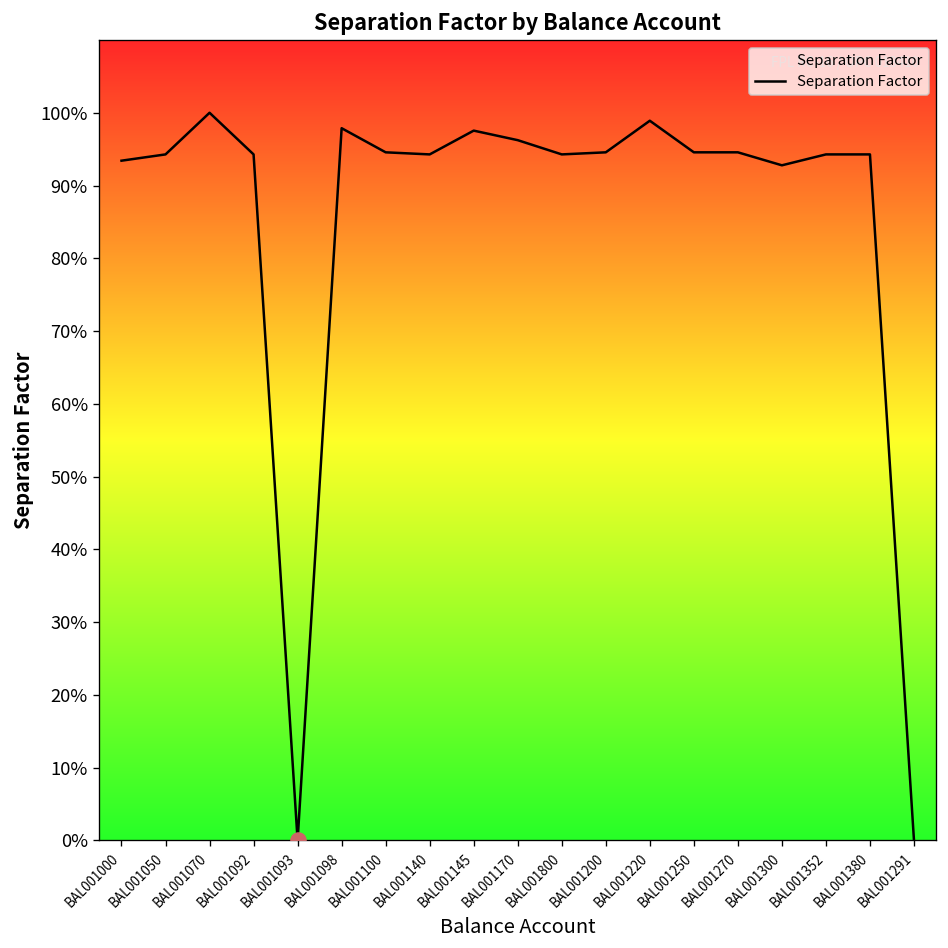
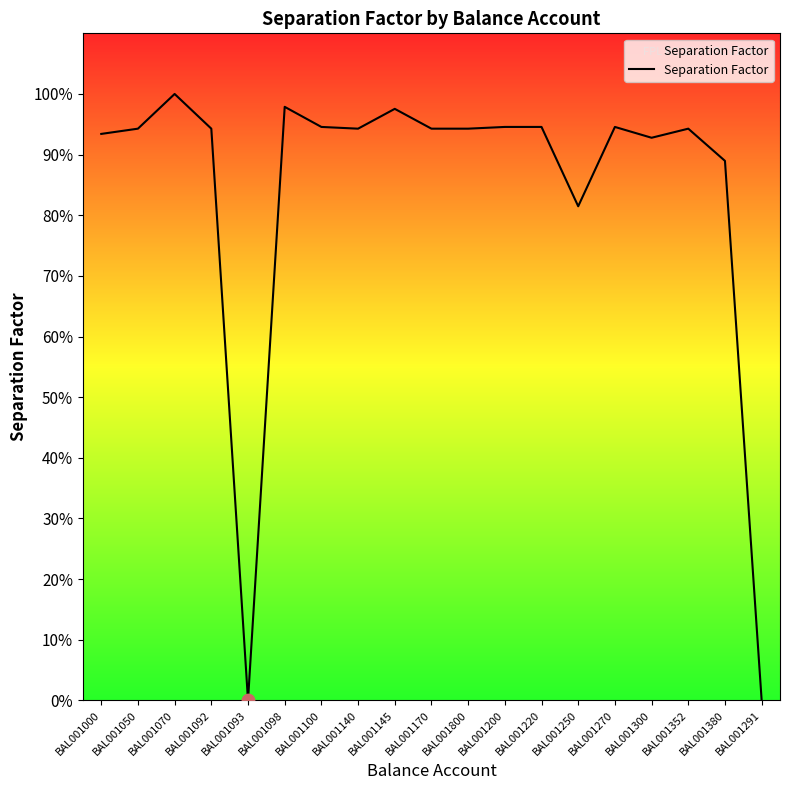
Separation Factor, BAL001170: 96% -> 94%
Separation Factor, BAL001220: 99% -> 95%
Separation Factor, BAL001250: 95% -> 81%
Separation Factor, BAL001380: 94% -> 89%
